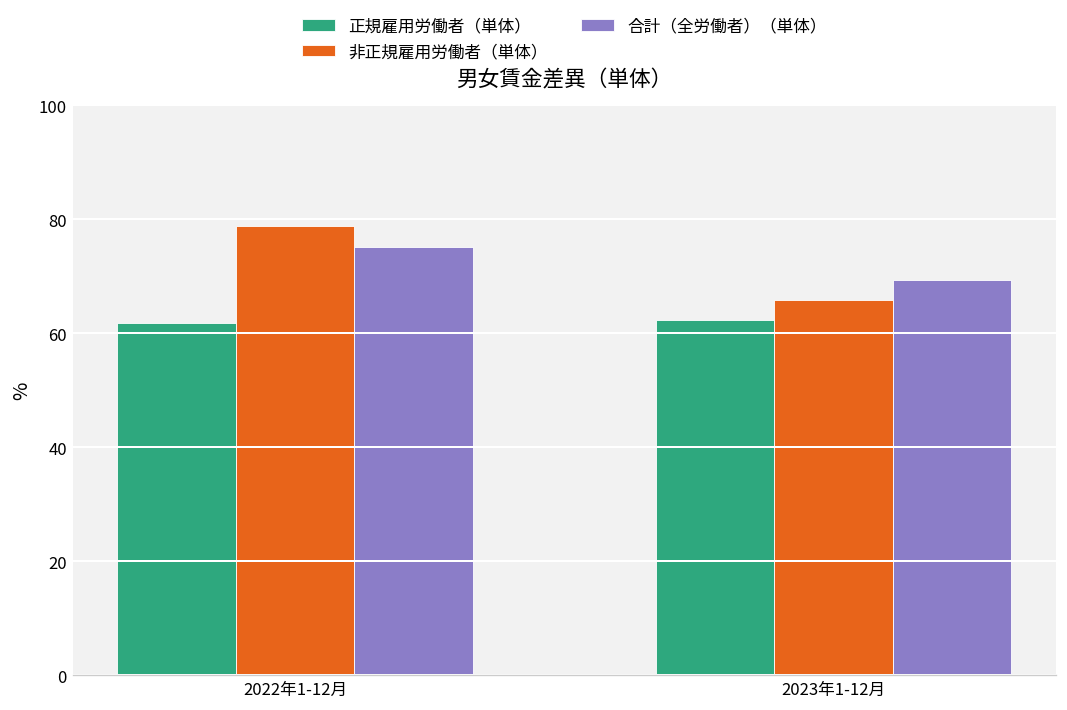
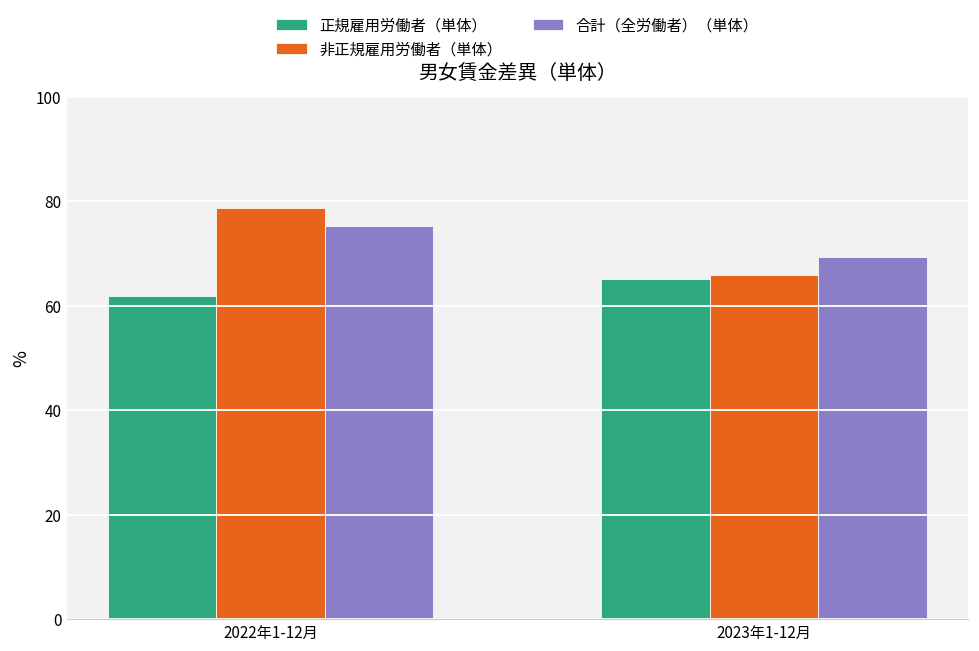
正規雇用労働者（単体）, 2023年1-12月: 62 -> 65
